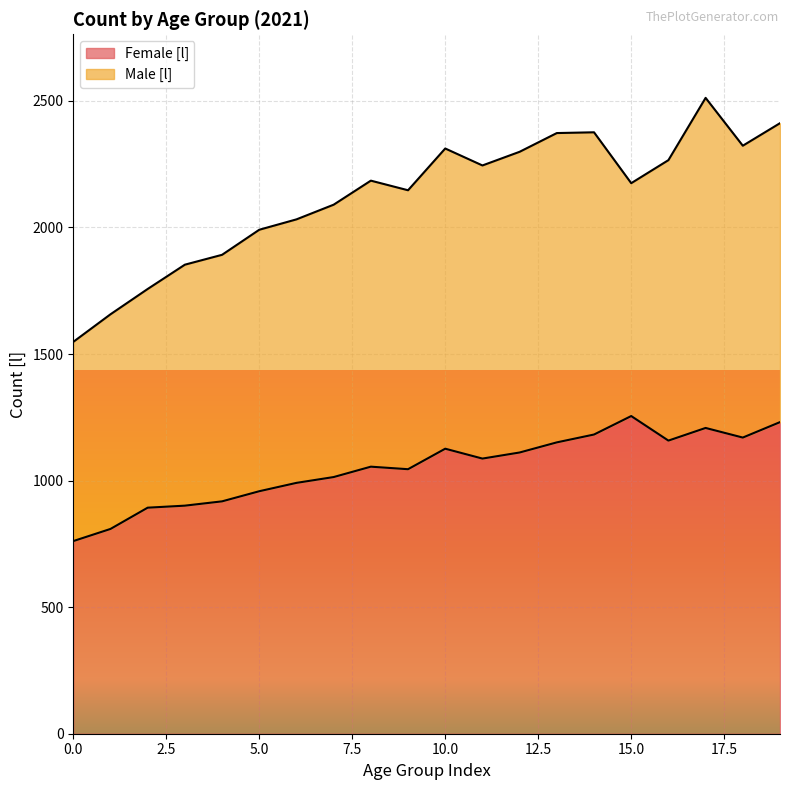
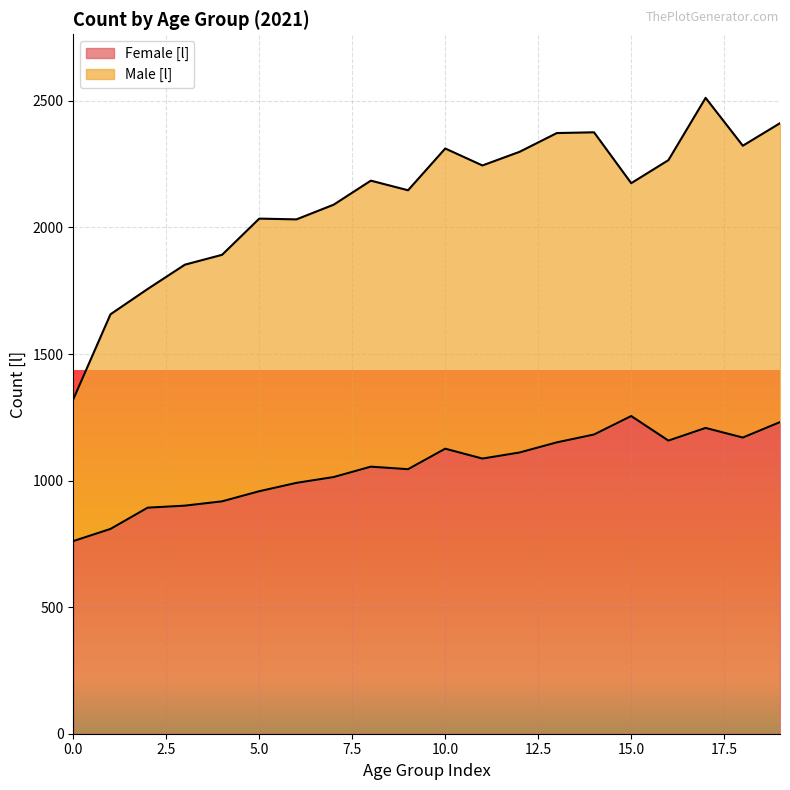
Male [l], 0.0: 790 -> 560
Male [l], 5.0: 1030 -> 1080
